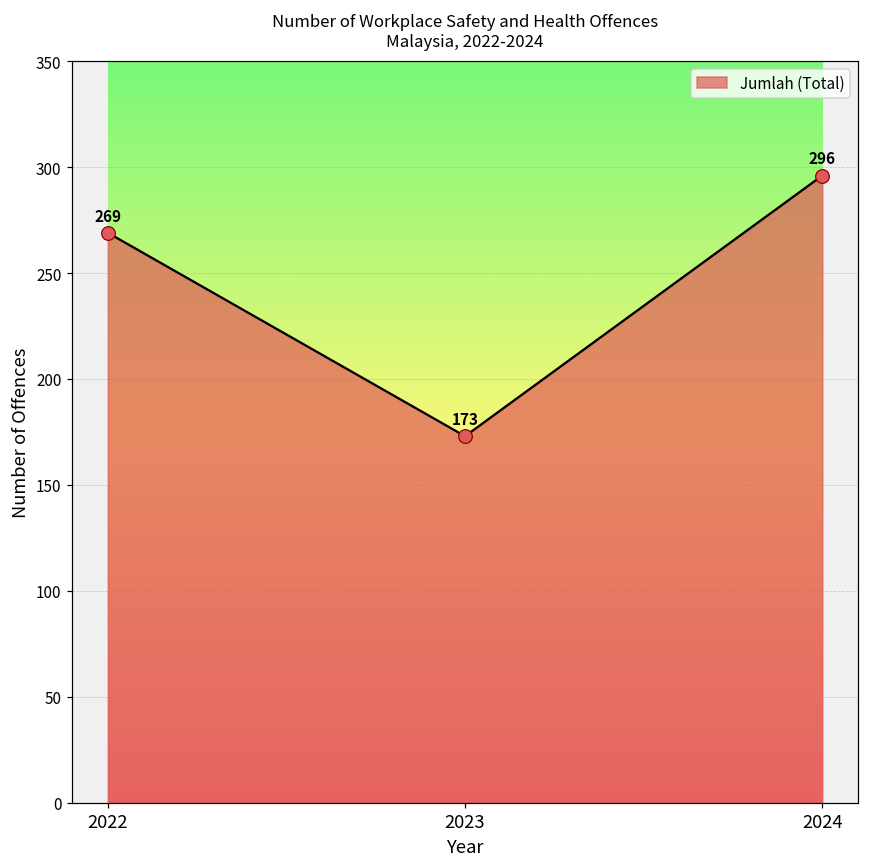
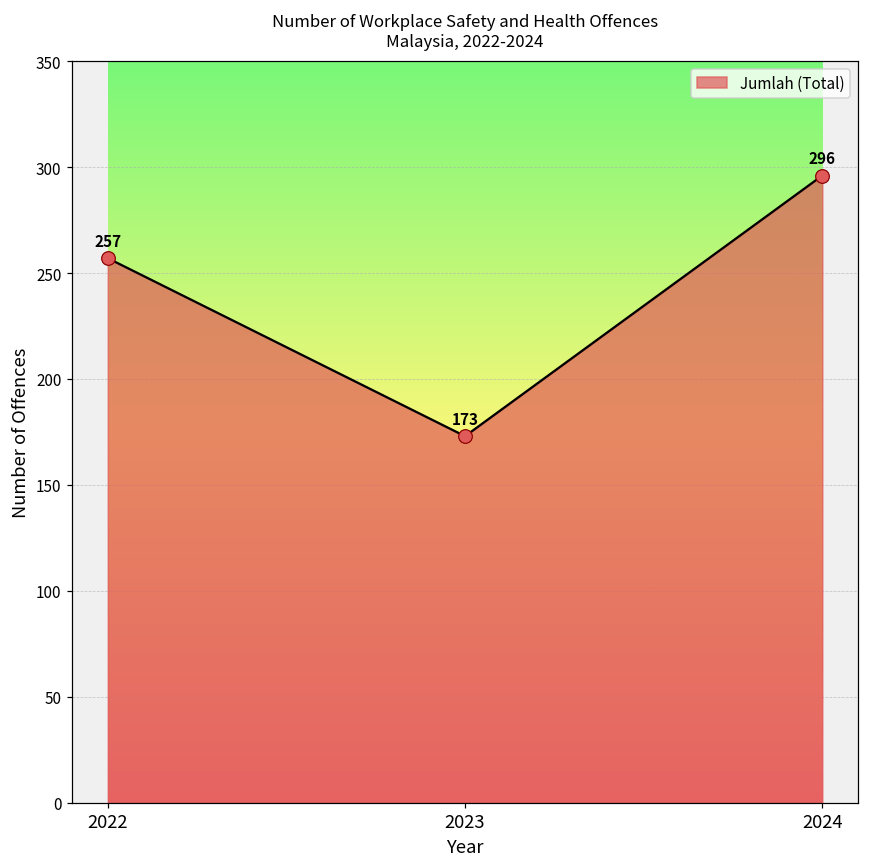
2022: 269 -> 257
